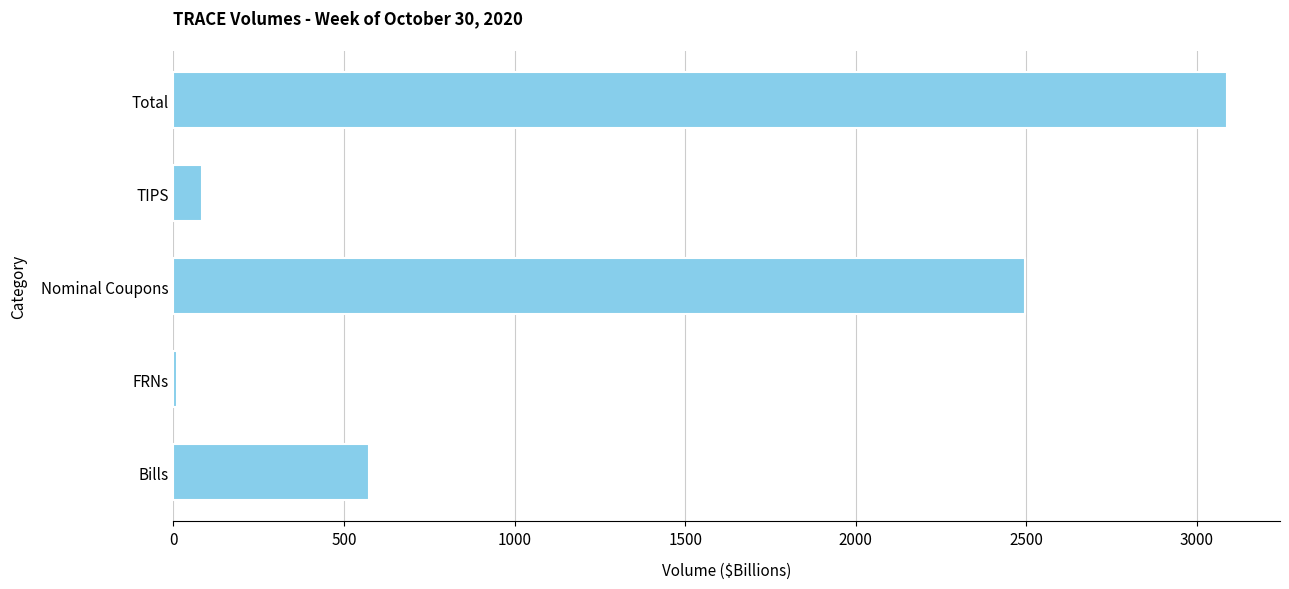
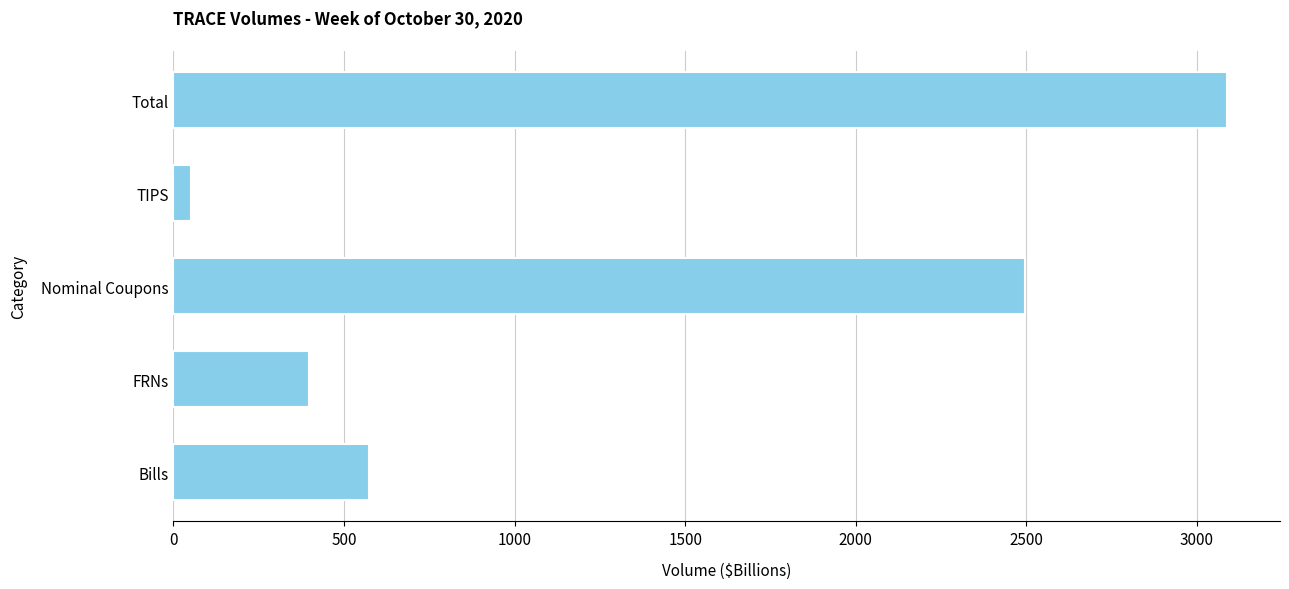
TIPS: 80 -> 50
FRNs: 10 -> 400
